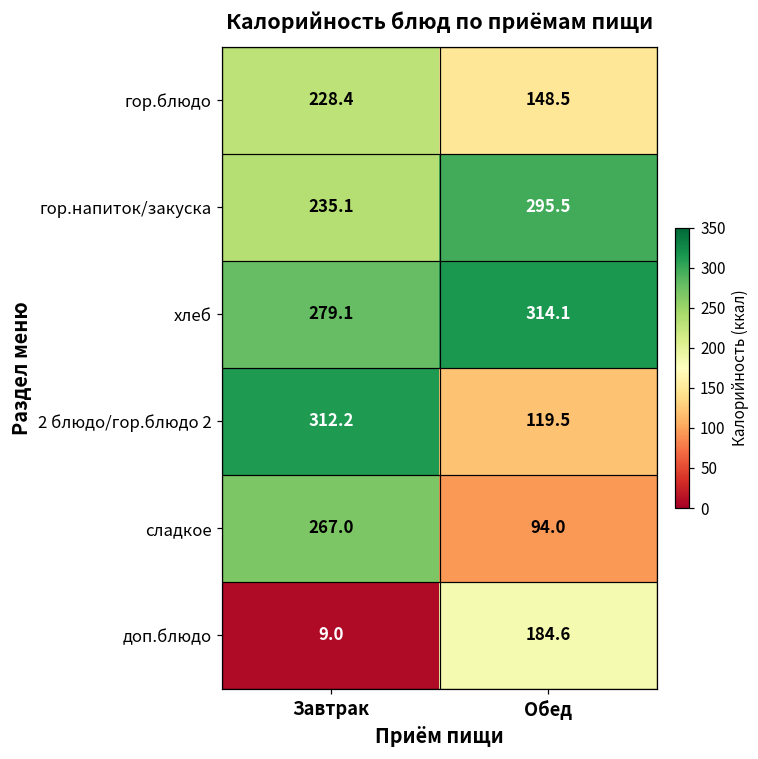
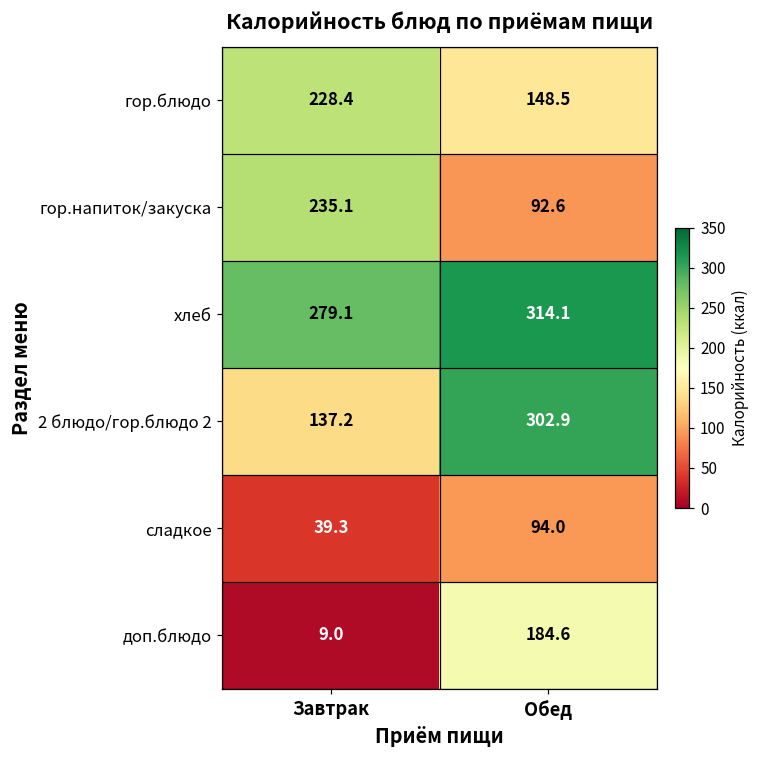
гор.напиток/закуска, Обед: 295.5 -> 92.6
2 блюдо/гор.блюдо 2, Завтрак: 312.2 -> 137.2
2 блюдо/гор.блюдо 2, Обед: 119.5 -> 302.9
сладкое, Завтрак: 267.0 -> 39.3
